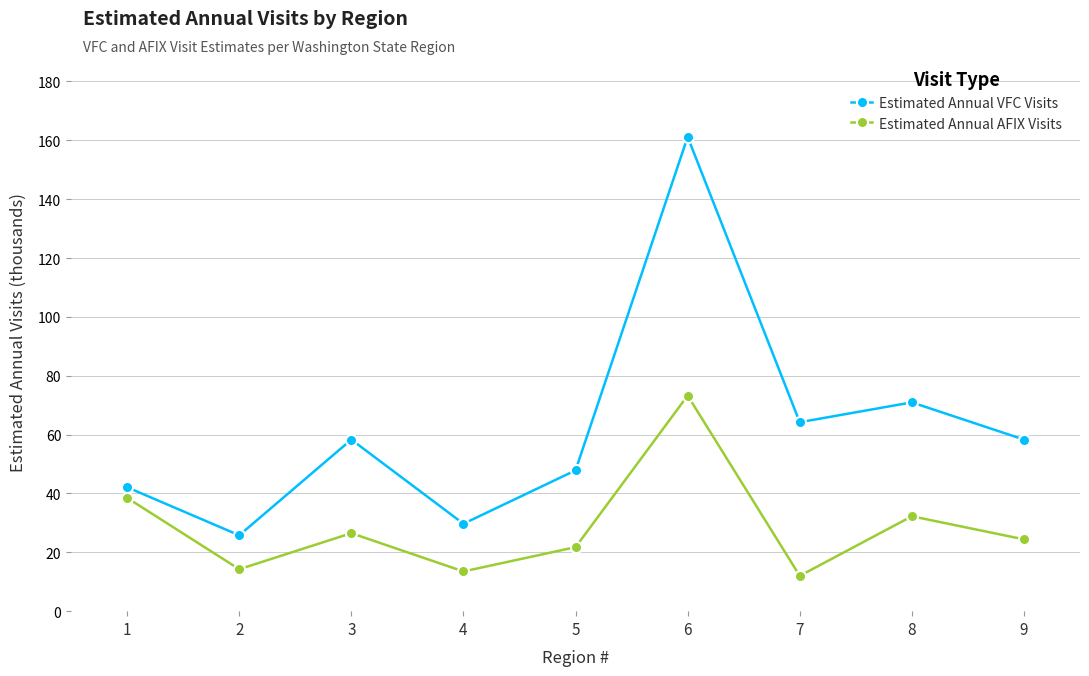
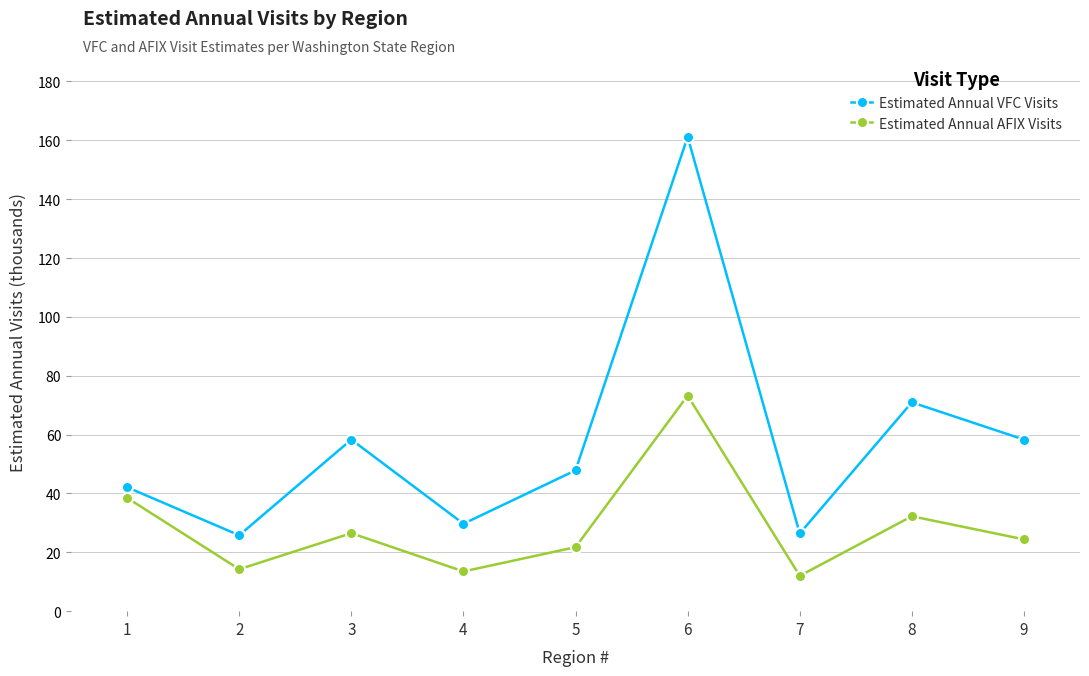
Estimated Annual VFC Visits, 7: 64 -> 26
